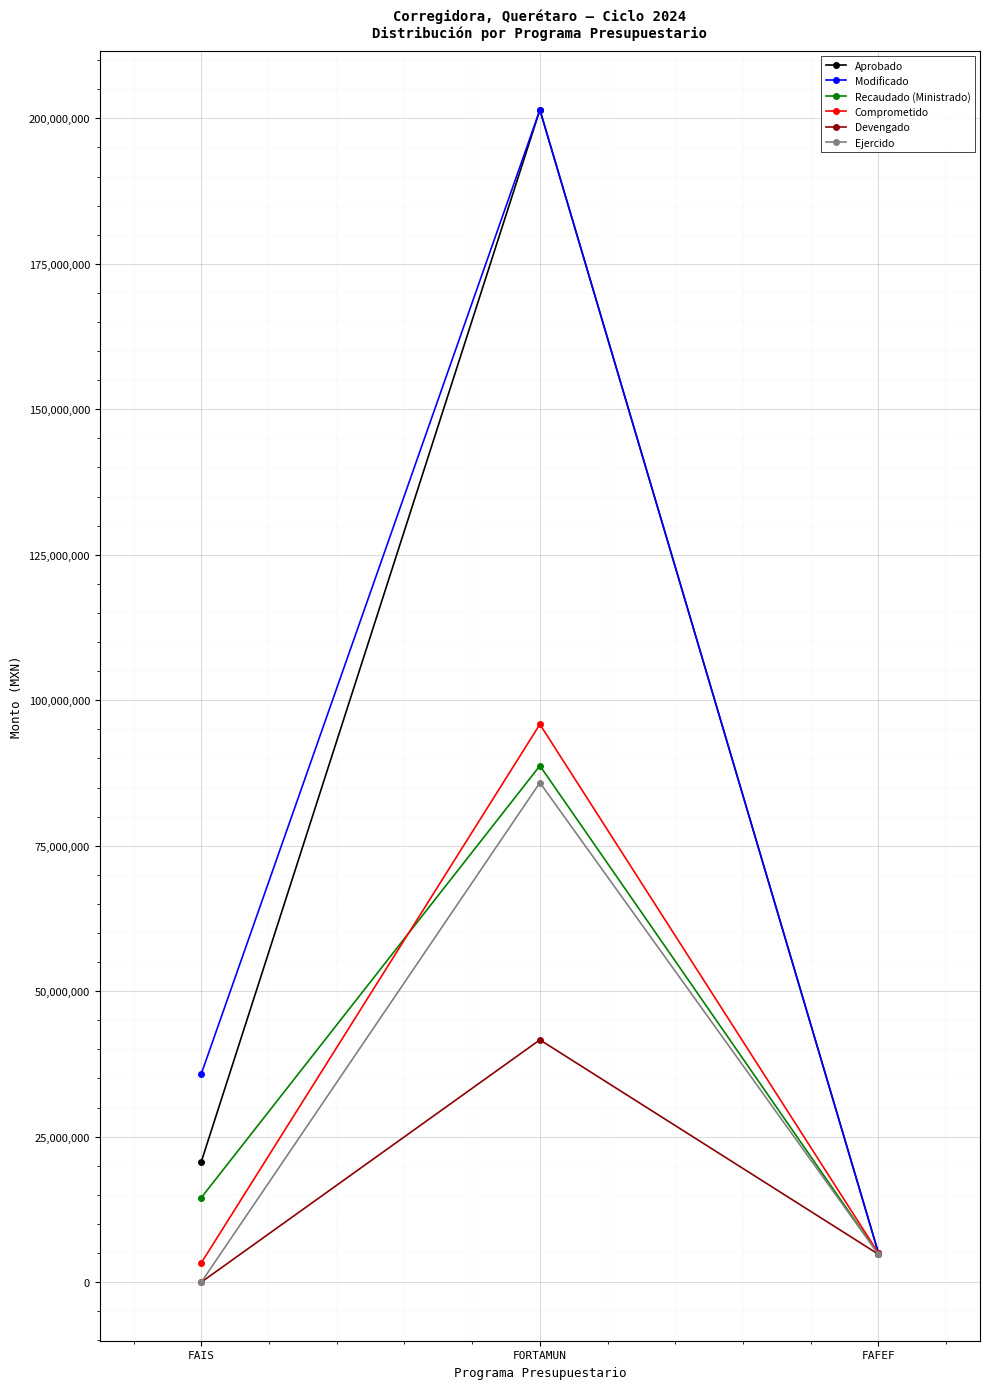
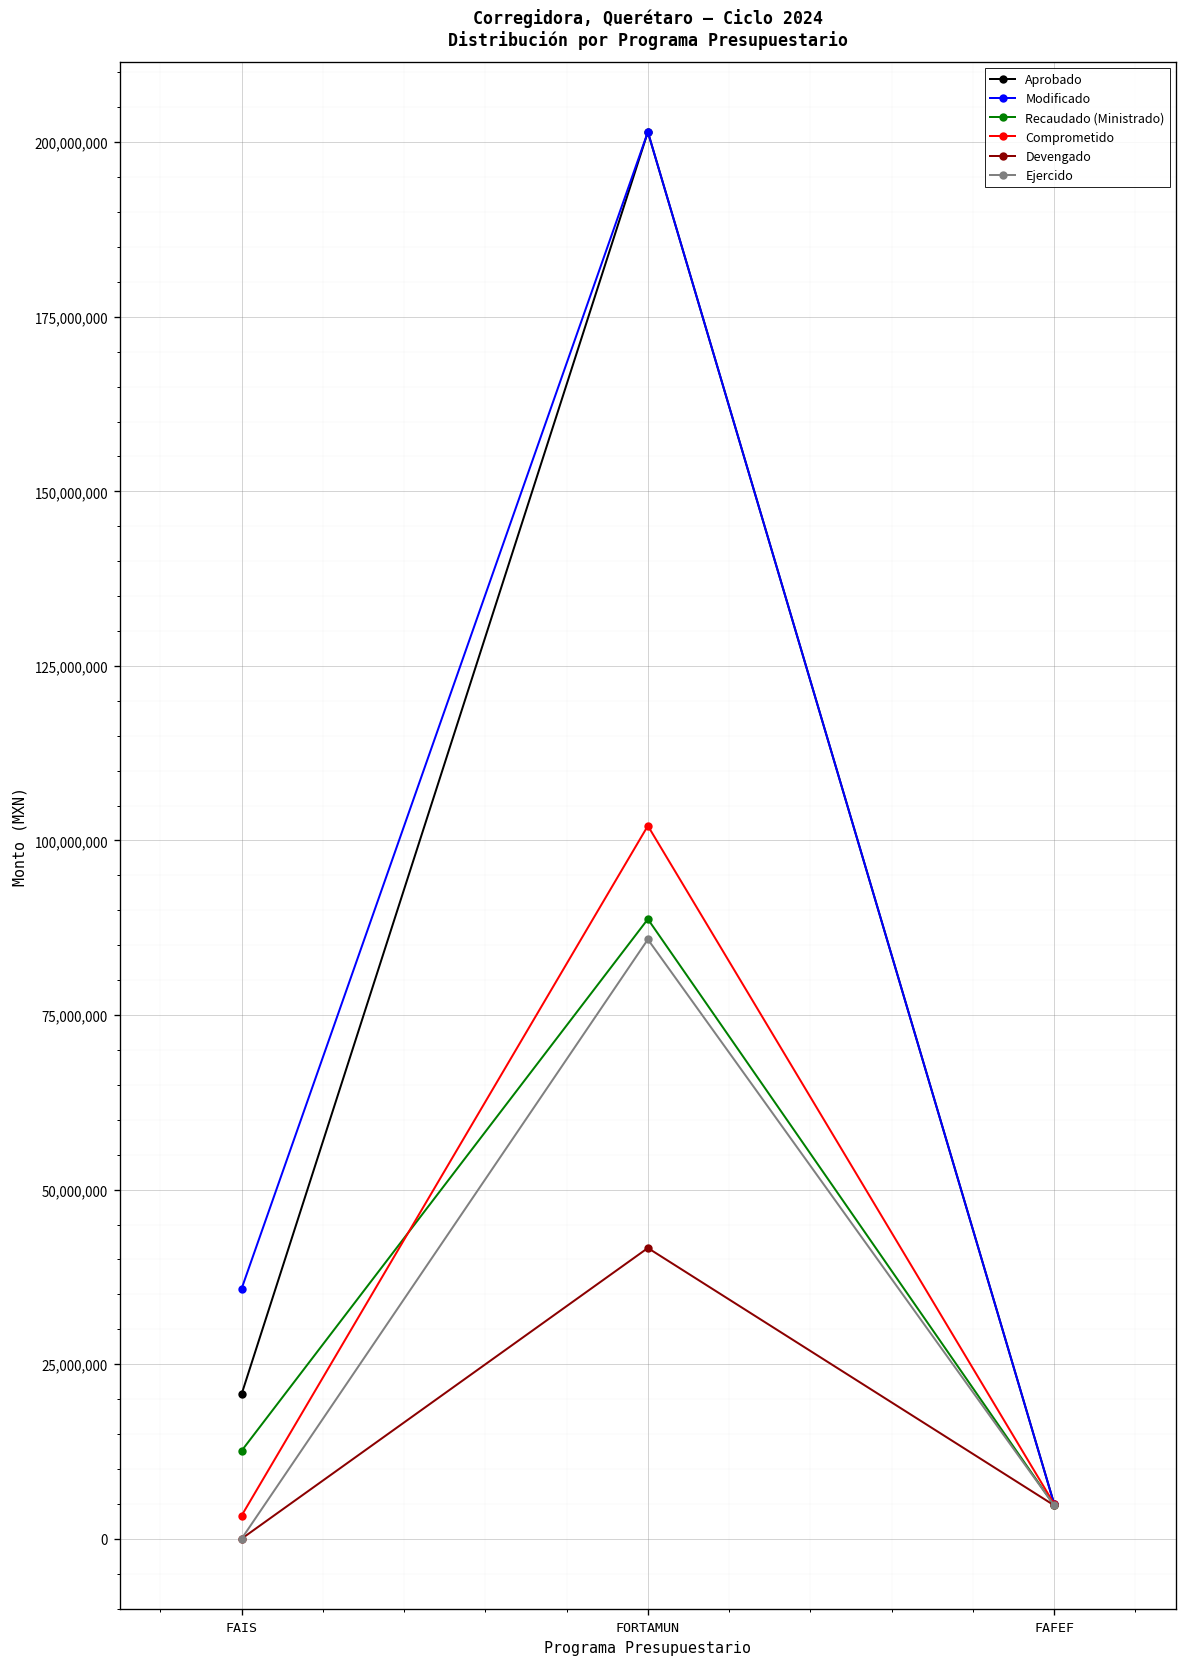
Recaudado (Ministrado), FAIS: 15,000,000 -> 13,000,000
Comprometido, FORTAMUN: 96,000,000 -> 102,000,000
